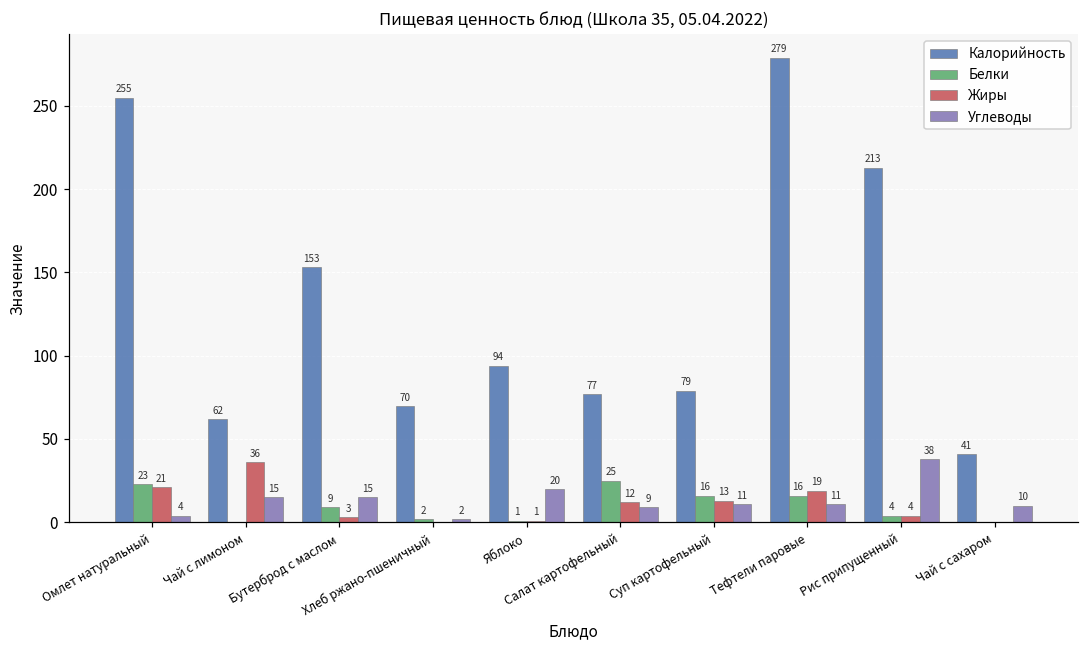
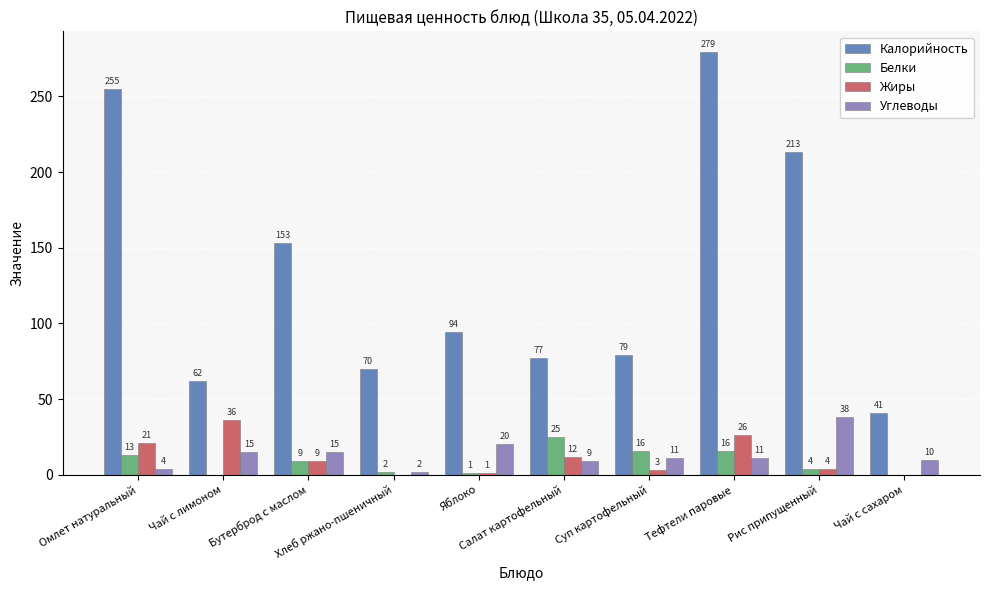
Белки, Омлет натуральный: 23 -> 13
Жиры, Бутерброд с маслом: 3 -> 9
Жиры, Суп картофельный: 13 -> 3
Жиры, Тефтели паровые: 19 -> 26
